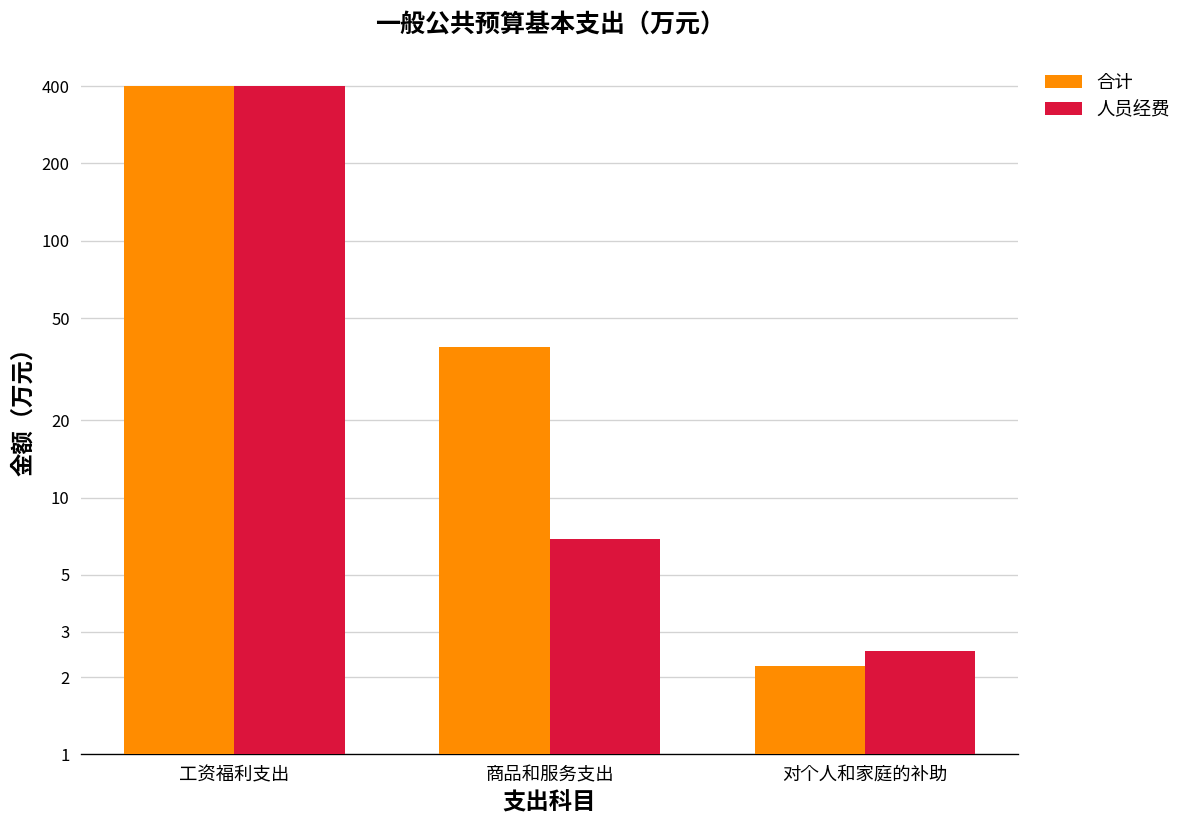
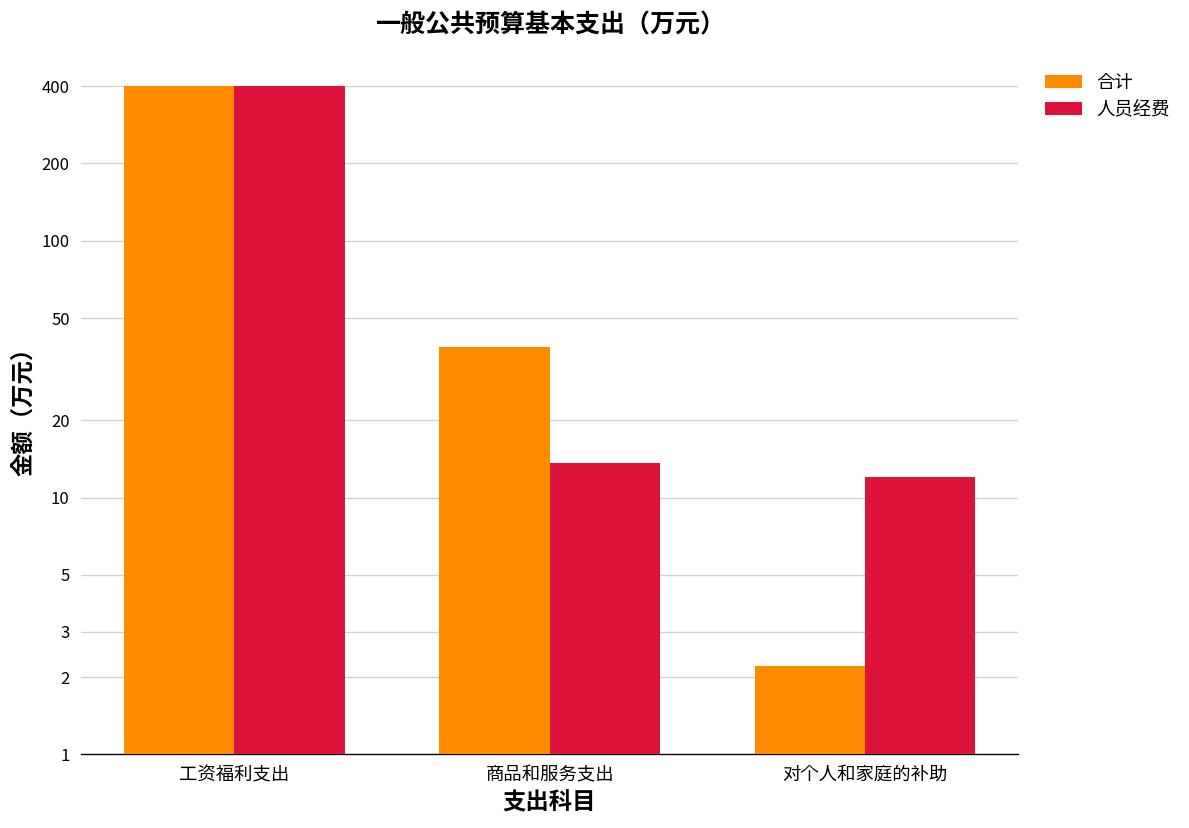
人员经费, 商品和服务支出: 6.9 -> 14
人员经费, 对个人和家庭的补助: 2.5 -> 12
